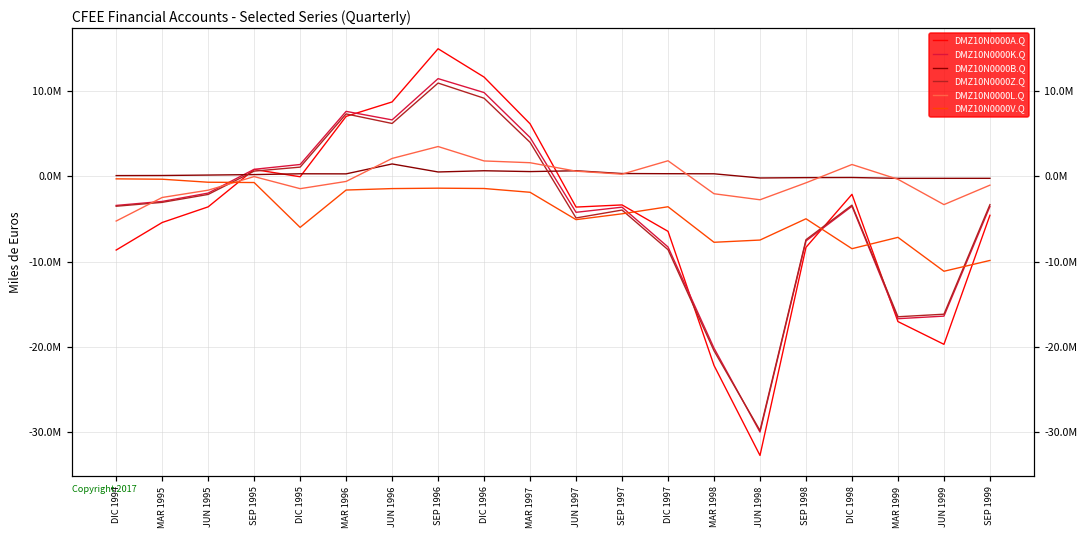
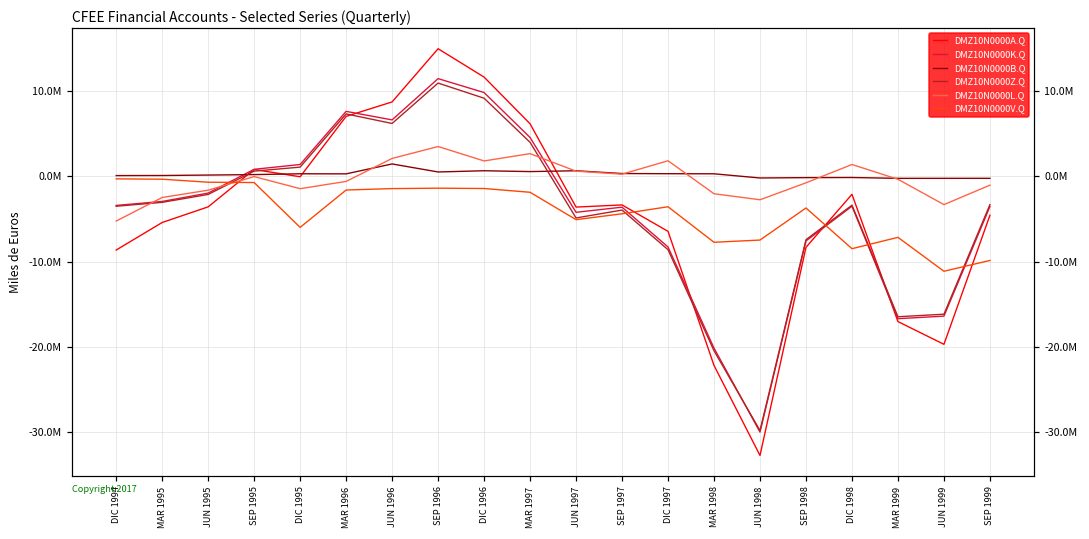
DMZ10N0000L.Q, MAR 1997: 2000000 -> 3000000
DMZ10N0000V.Q, SEP 1998: -5000000 -> -4000000
